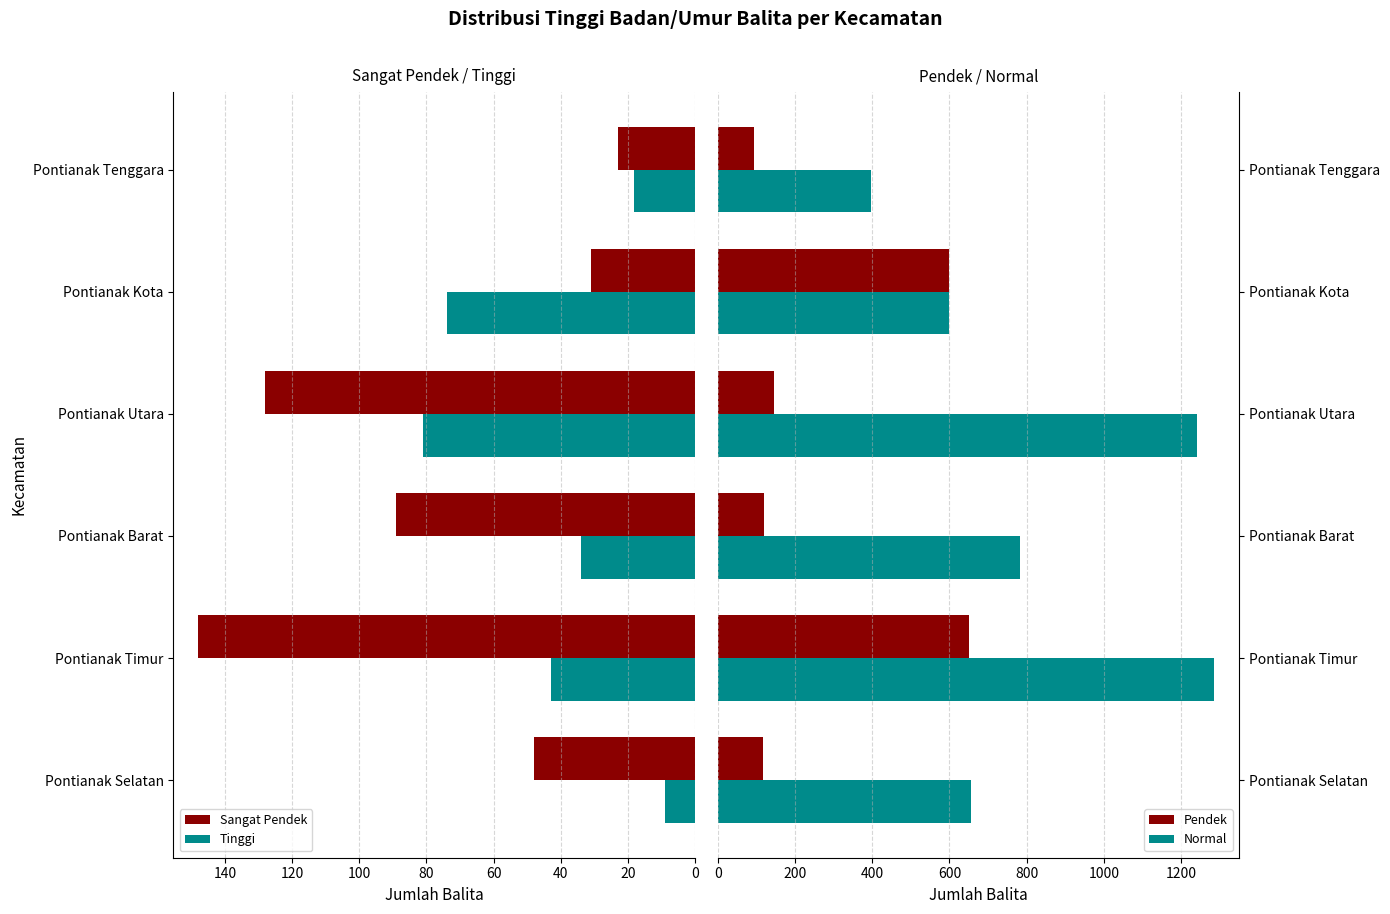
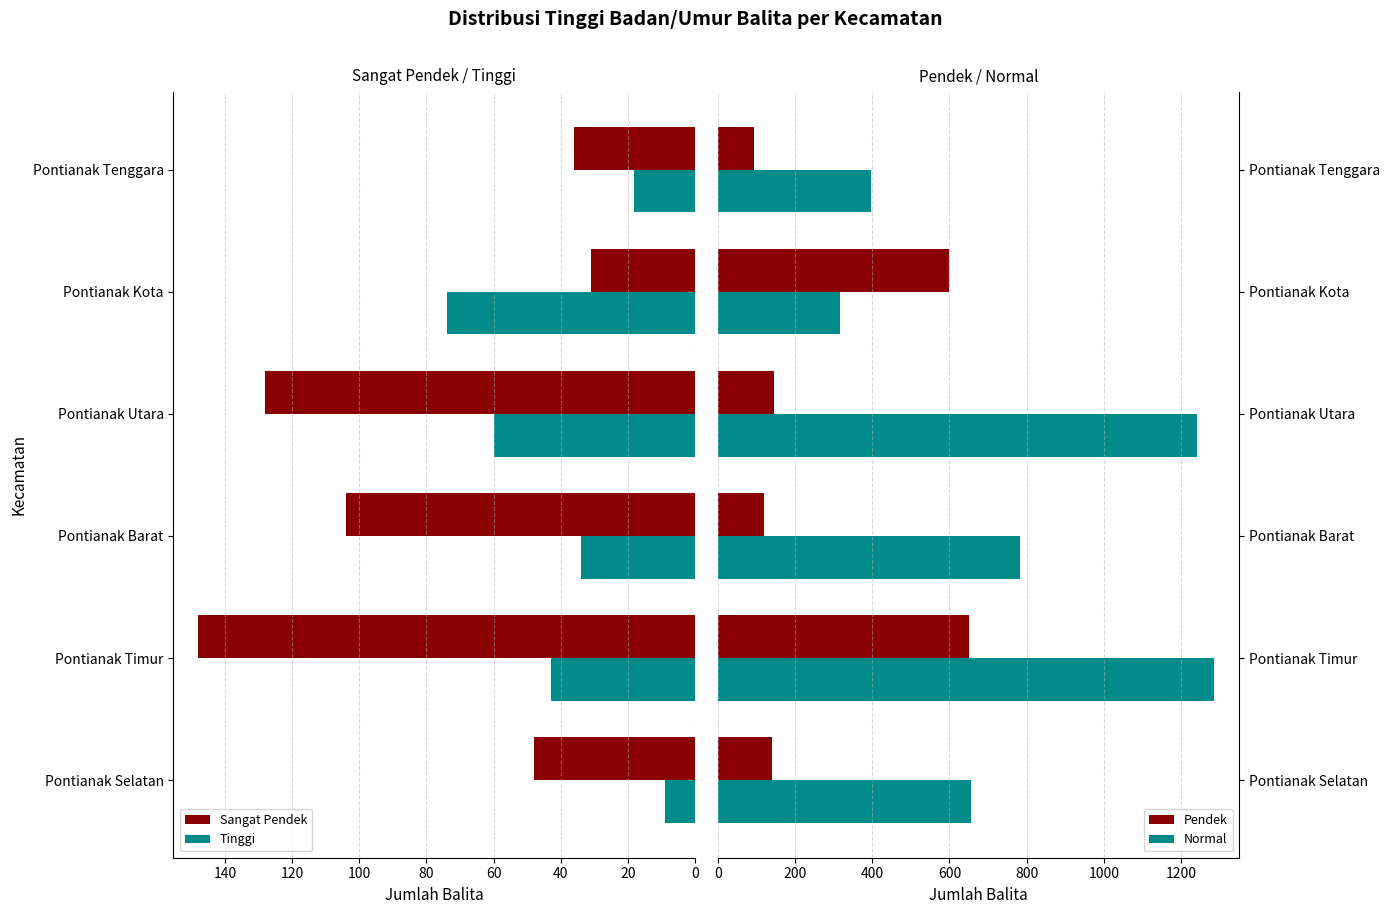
Sangat Pendek / Tinggi, Sangat Pendek, Pontianak Tenggara: 23 -> 36
Sangat Pendek / Tinggi, Tinggi, Pontianak Utara: 81 -> 60
Sangat Pendek / Tinggi, Sangat Pendek, Pontianak Barat: 89 -> 104
Pendek / Normal, Normal, Pontianak Kota: 600 -> 320
Pendek / Normal, Pendek, Pontianak Selatan: 120 -> 140
